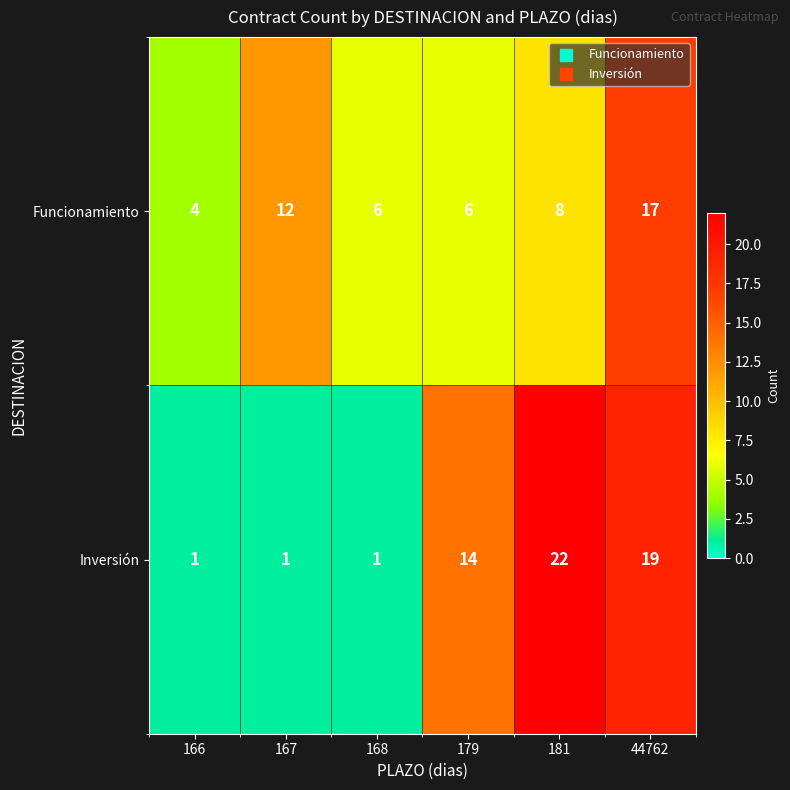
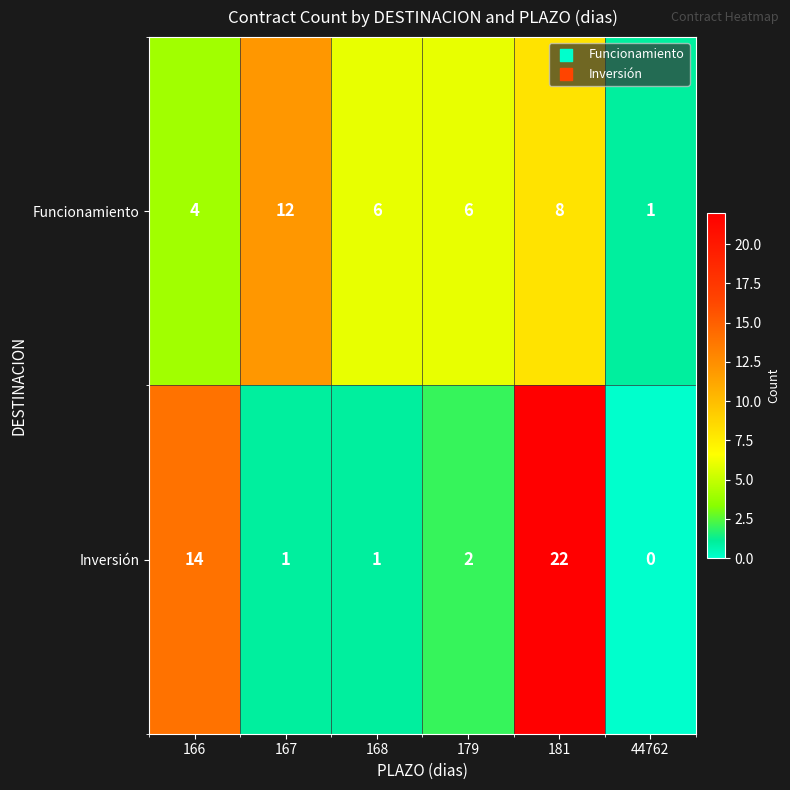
Funcionamiento, 44762: 17 -> 1
Inversión, 166: 1 -> 14
Inversión, 179: 14 -> 2
Inversión, 44762: 19 -> 0
